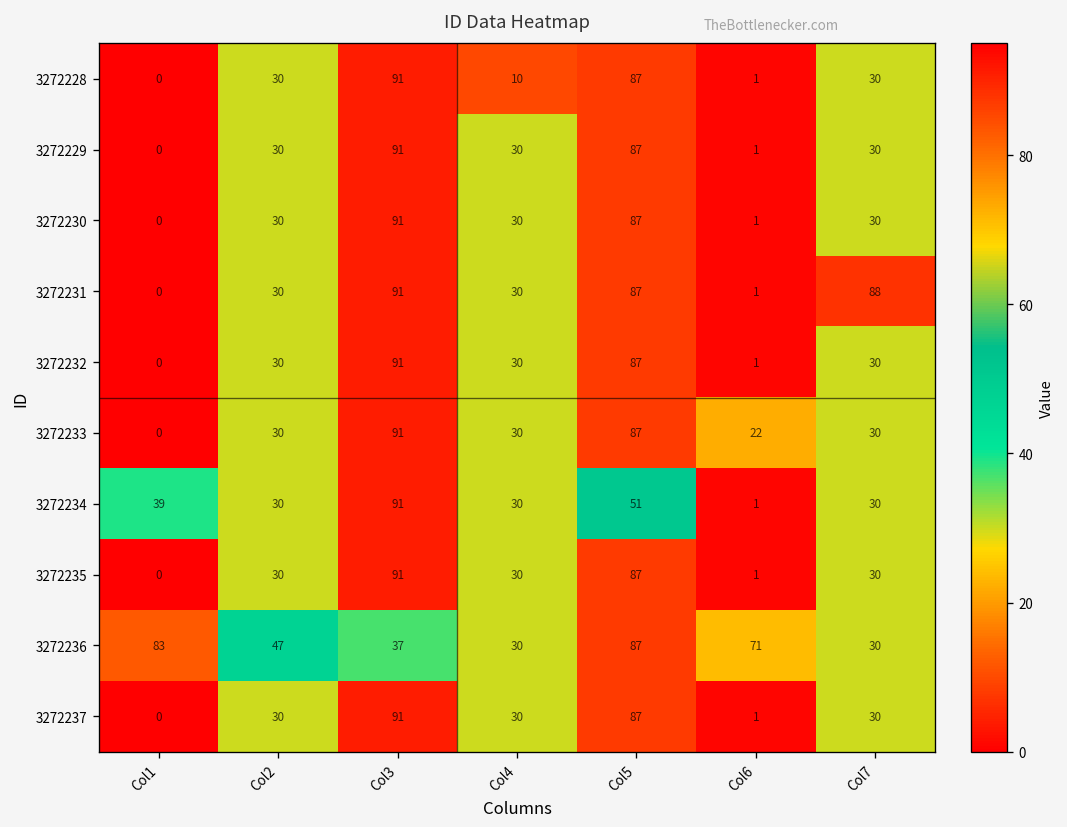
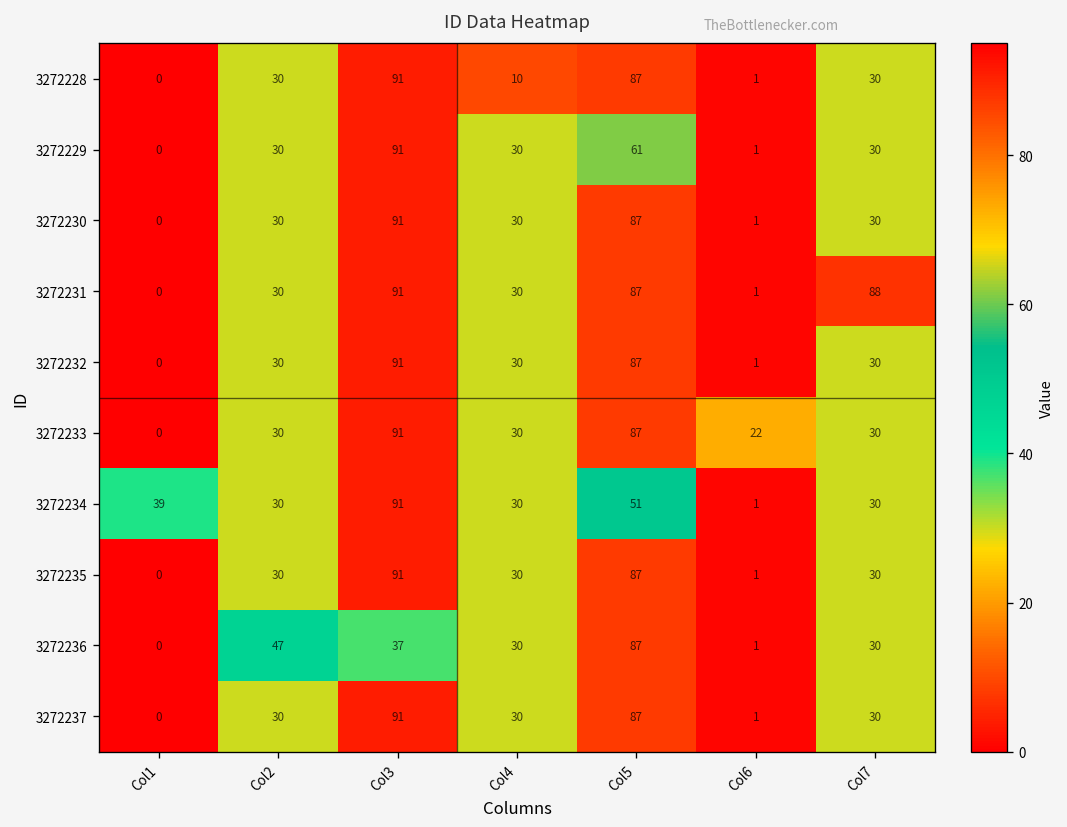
3272229, Col5: 87 -> 61
3272236, Col1: 83 -> 0
3272236, Col6: 71 -> 1
